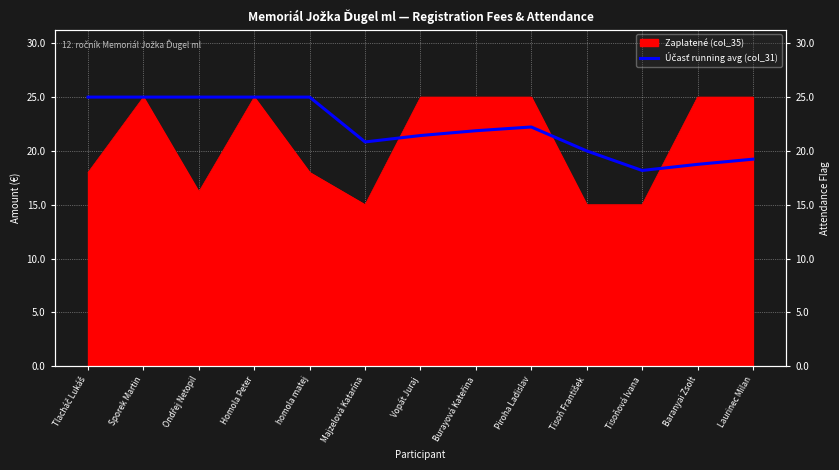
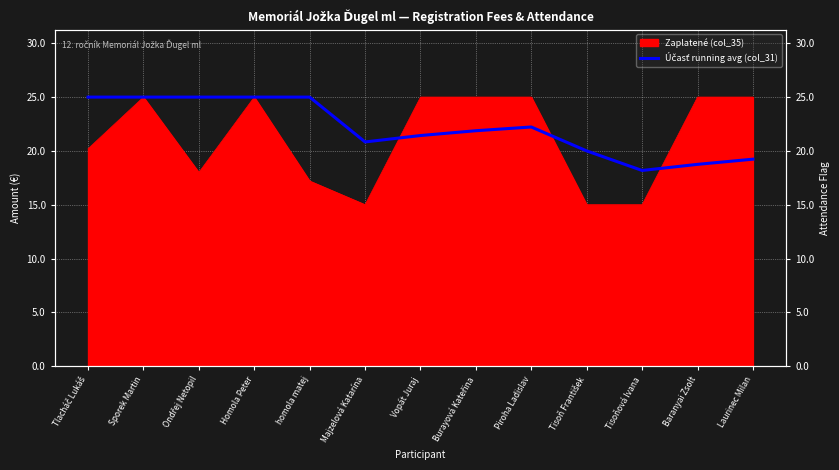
Zaplatené (col_35), Tlacháč Lukáš: 18.0 -> 20.2
Zaplatené (col_35), Ondřej Netopil: 16.2 -> 18.0
Zaplatené (col_35), homola matej: 18.0 -> 17.2
